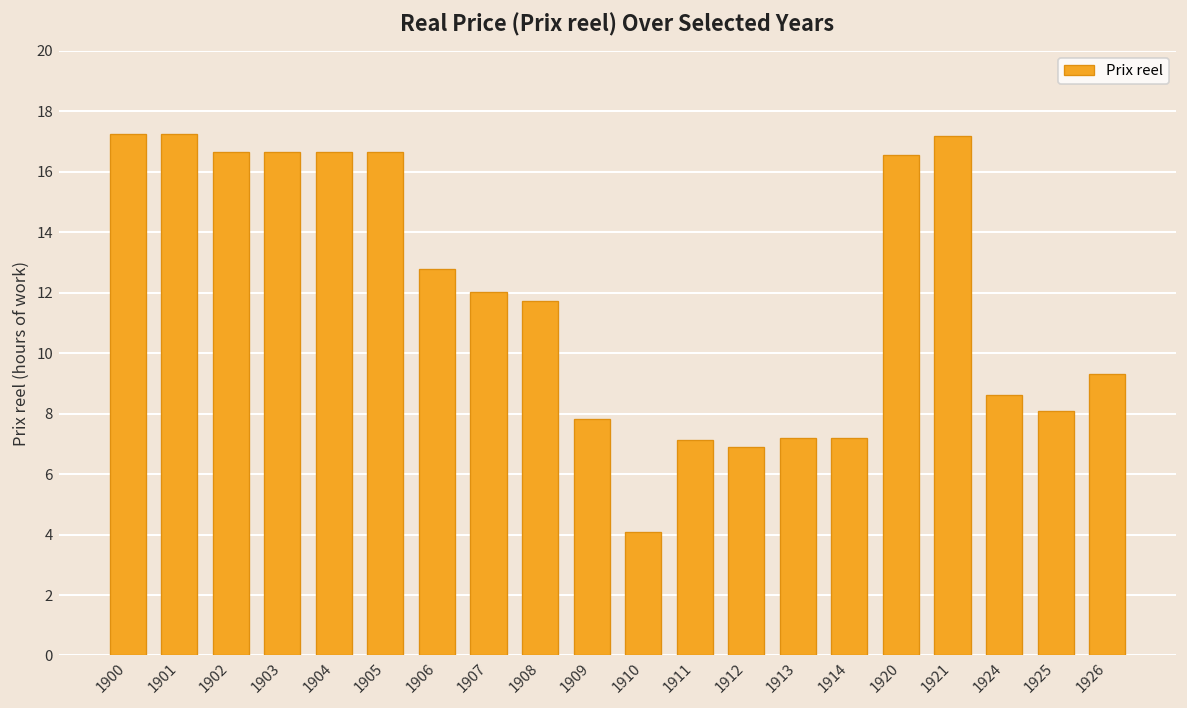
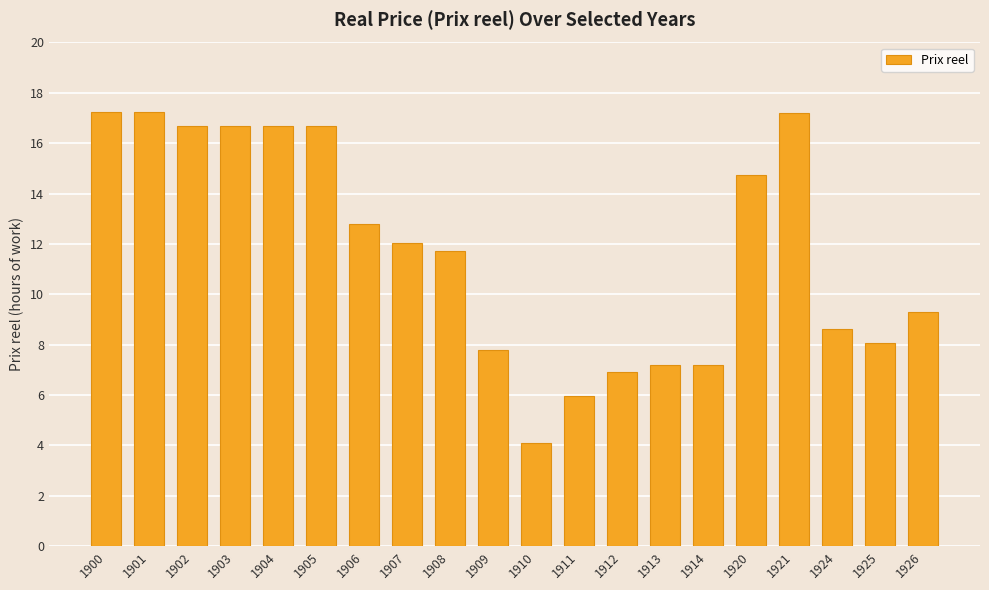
1911: 7.1 -> 6.0
1920: 16.6 -> 14.8
